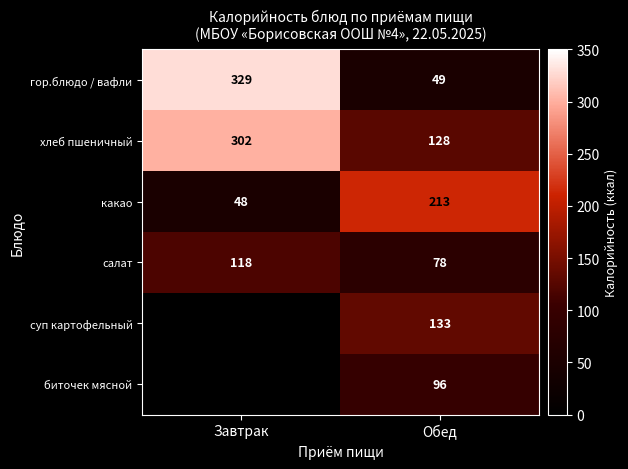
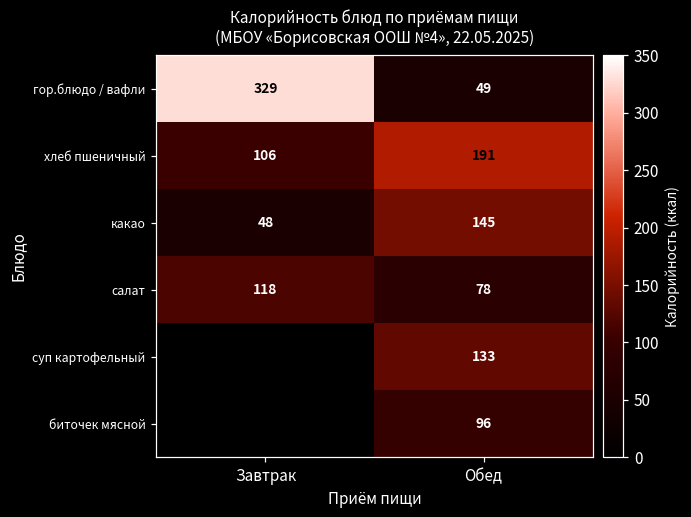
хлеб пшеничный, Завтрак: 302 -> 106
хлеб пшеничный, Обед: 128 -> 191
какао, Обед: 213 -> 145
